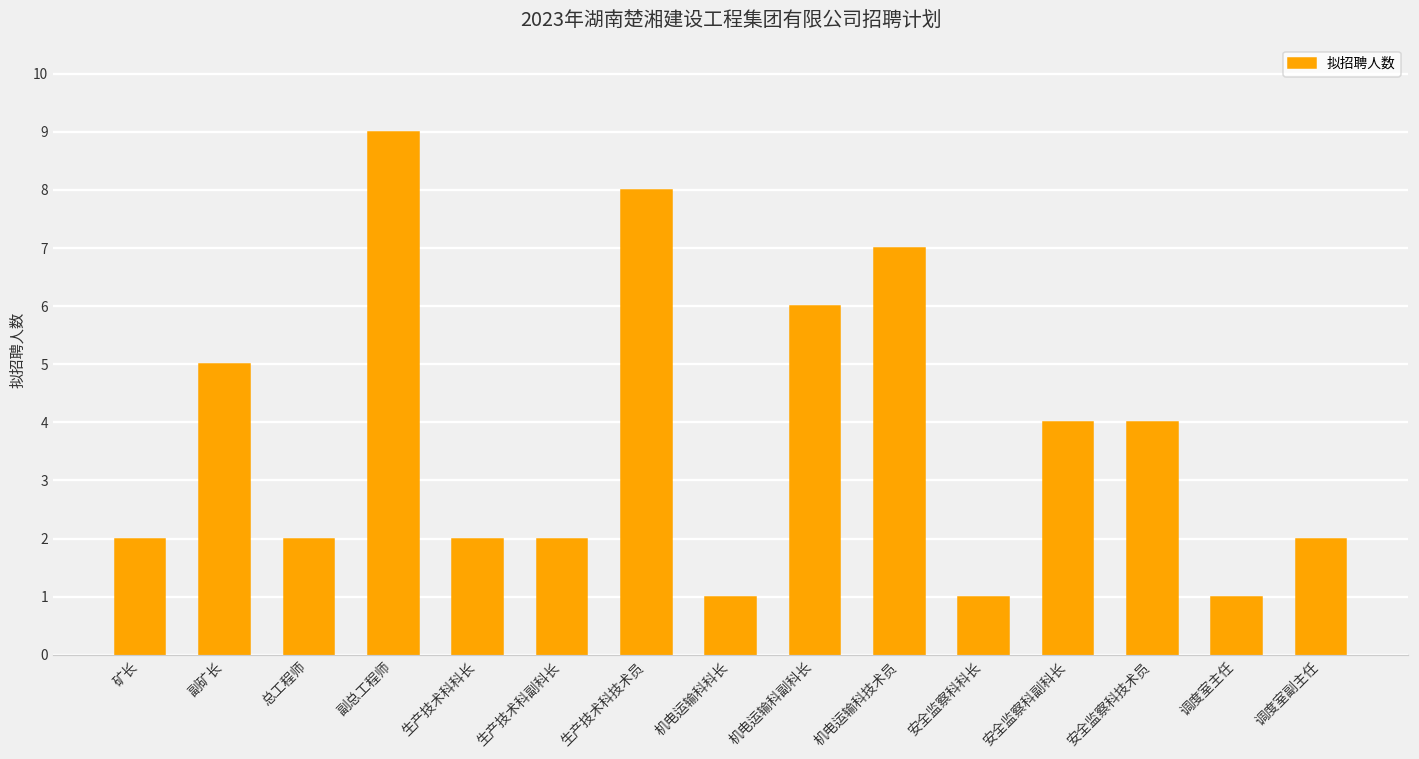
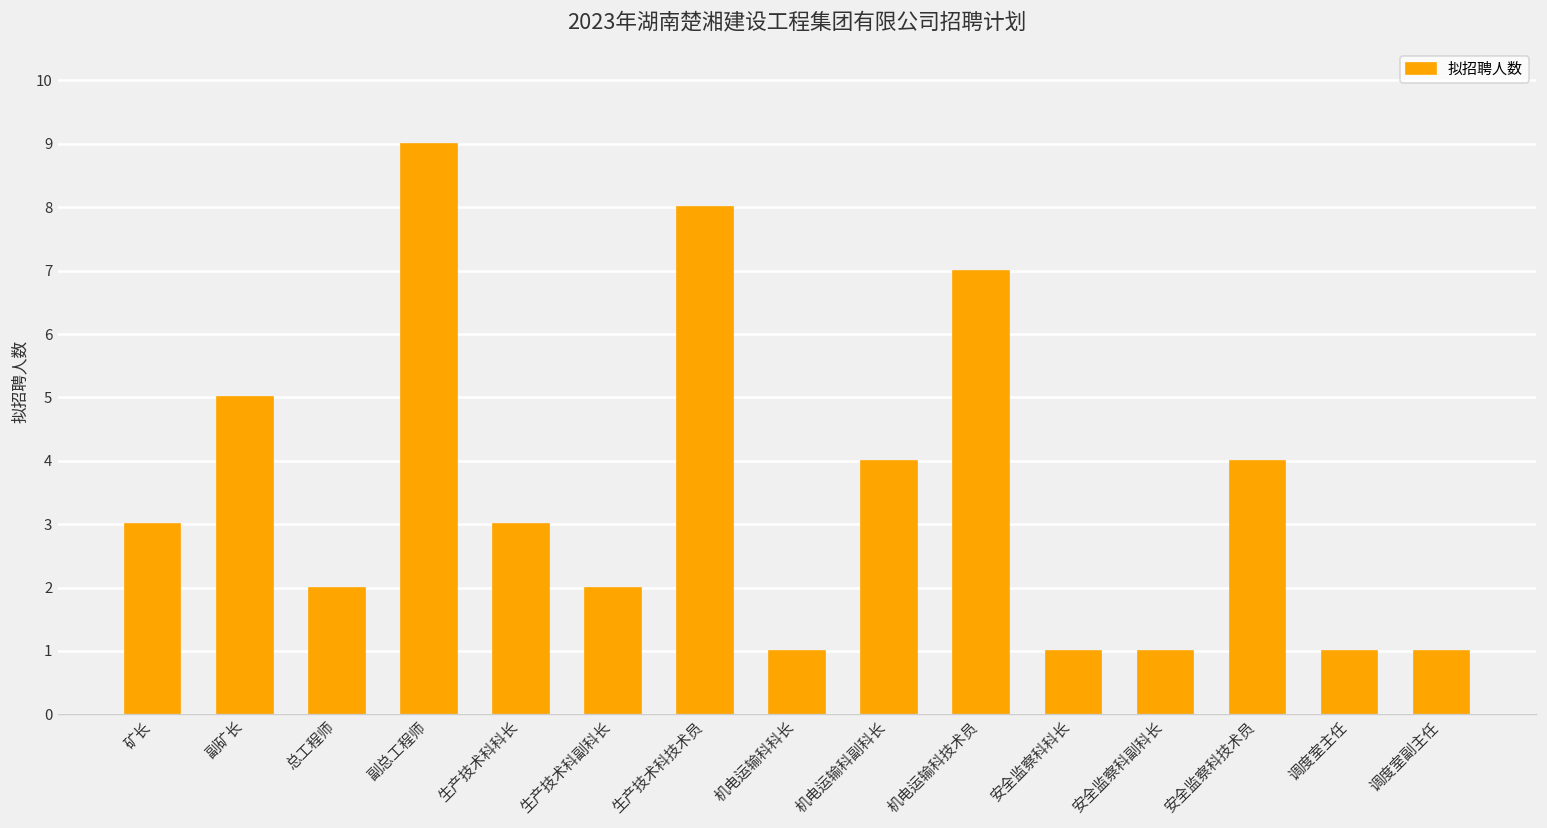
矿长: 2 -> 3
生产技术科科长: 2 -> 3
机电运输科副科长: 6 -> 4
安全监察科副科长: 4 -> 1
调度室副主任: 2 -> 1
